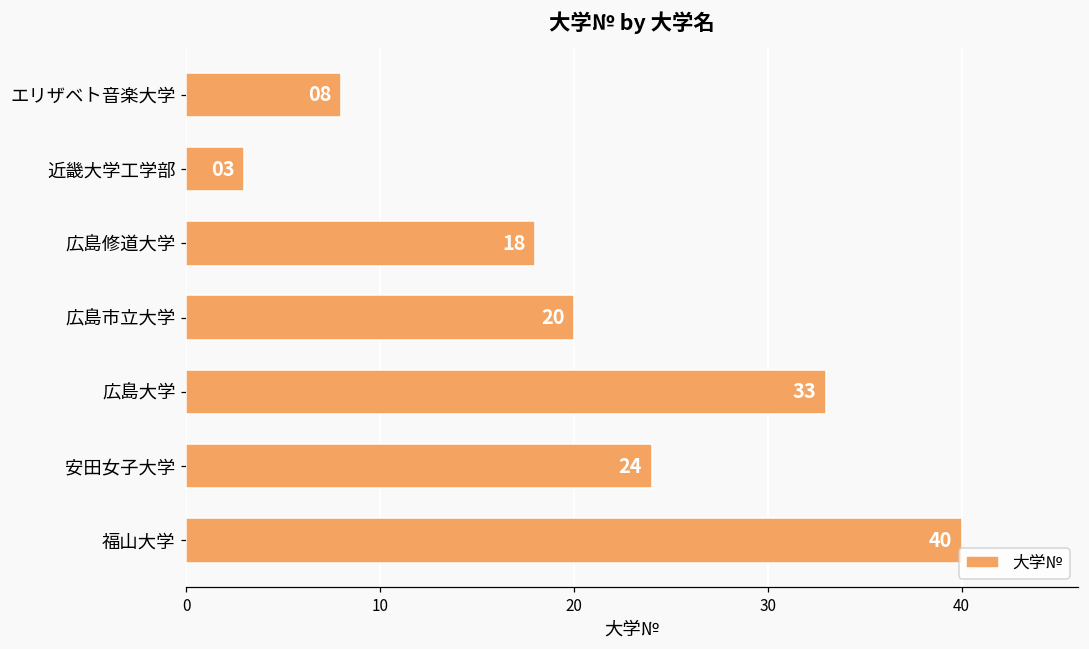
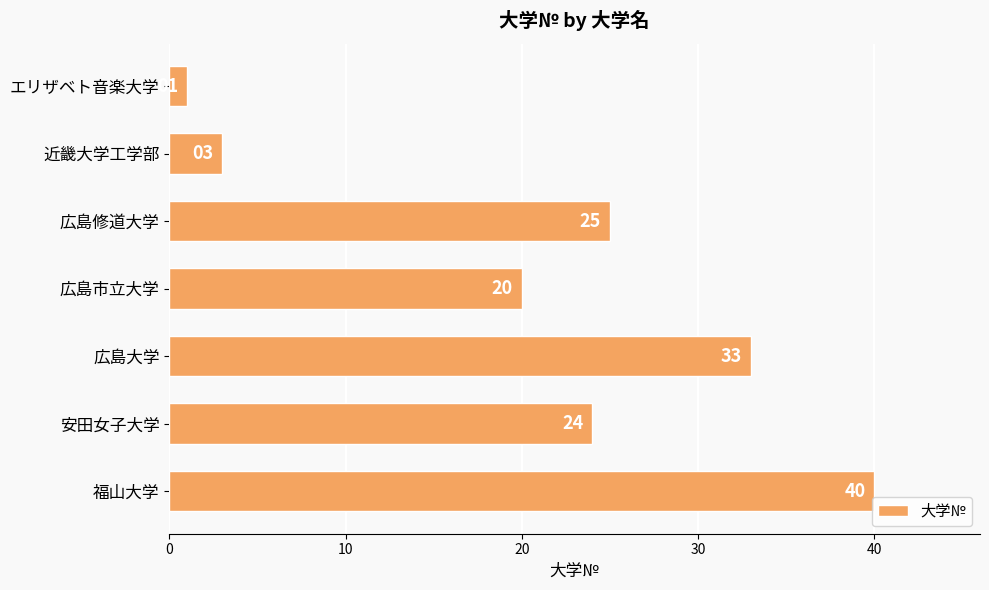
エリザベト音楽大学: 8 -> 1
広島修道大学: 18 -> 25
